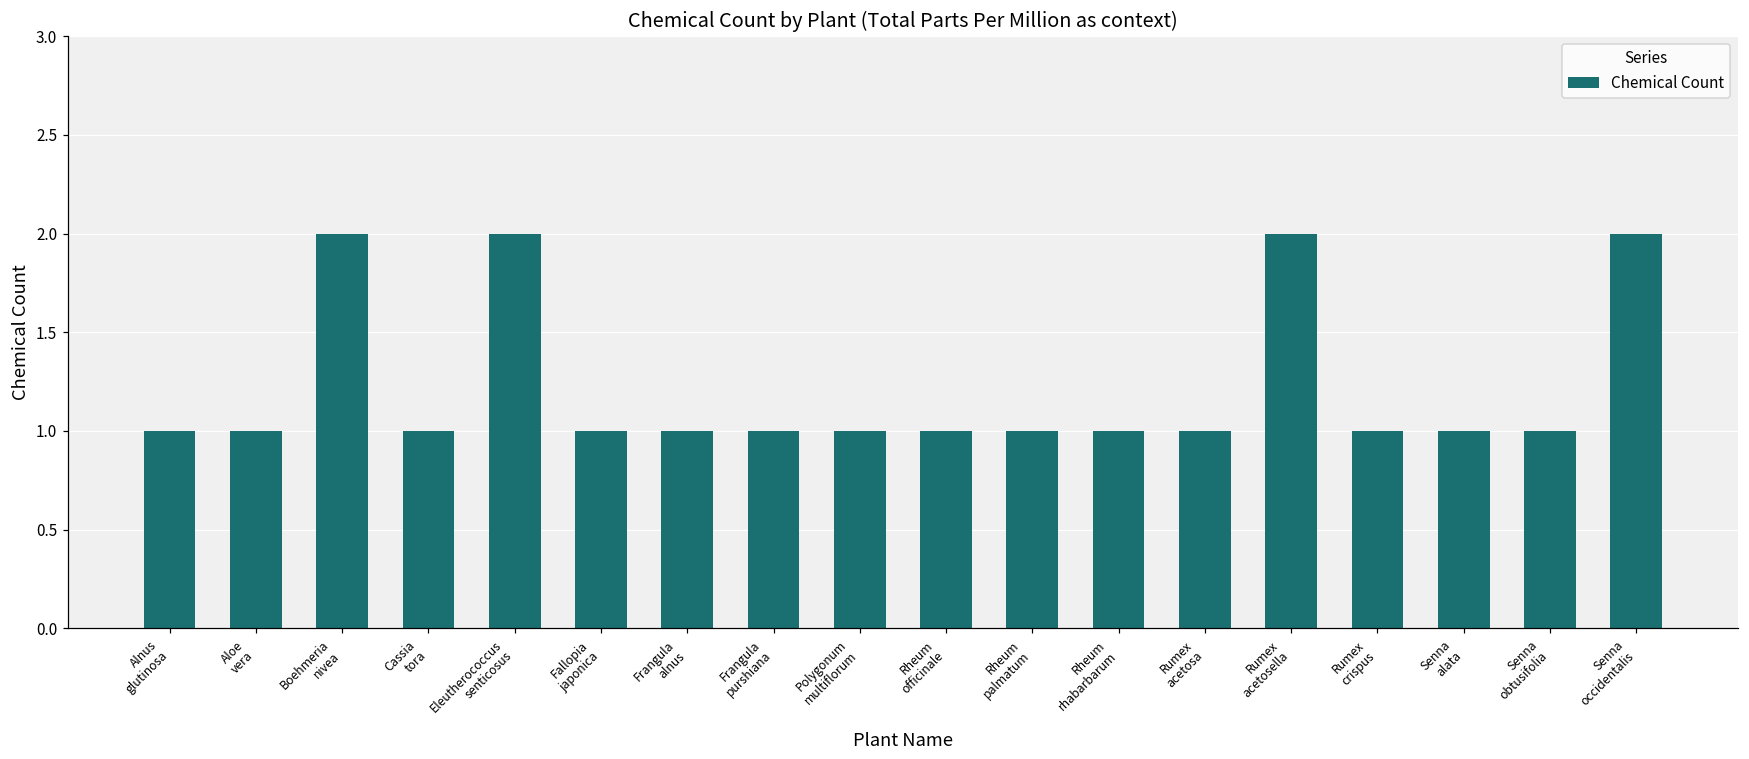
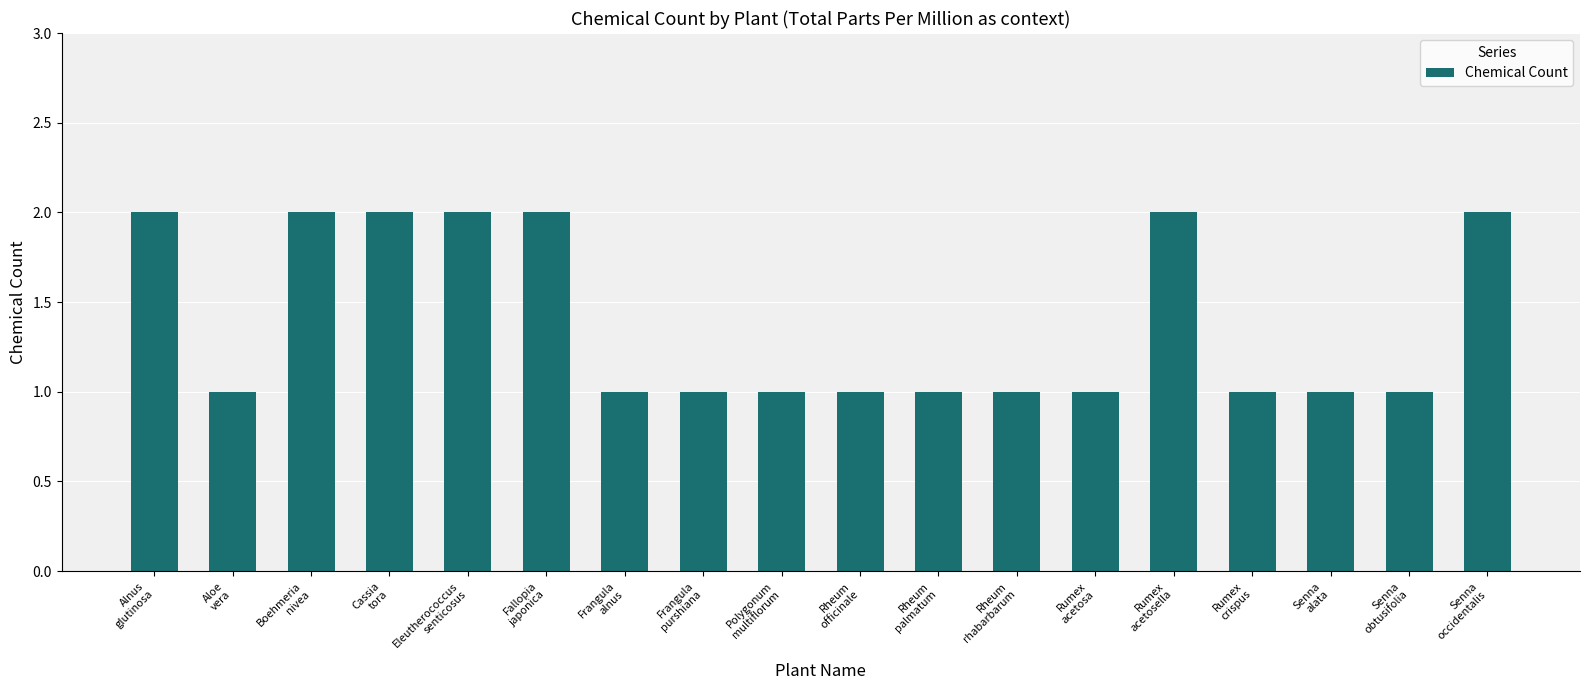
Alnus glutinosa: 1 -> 2
Cassia tora: 1 -> 2
Fallopia japonica: 1 -> 2
